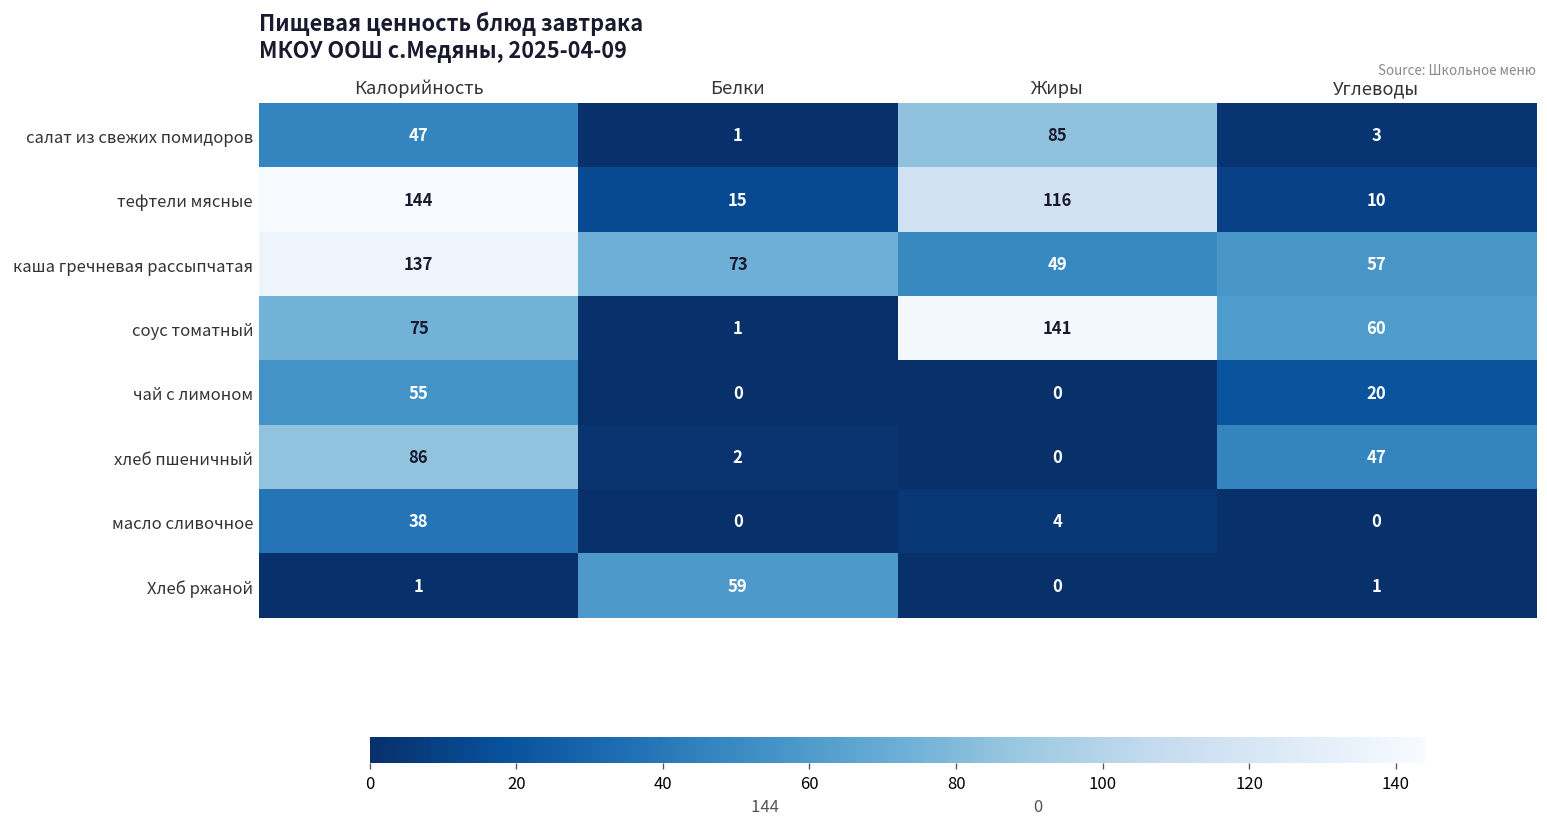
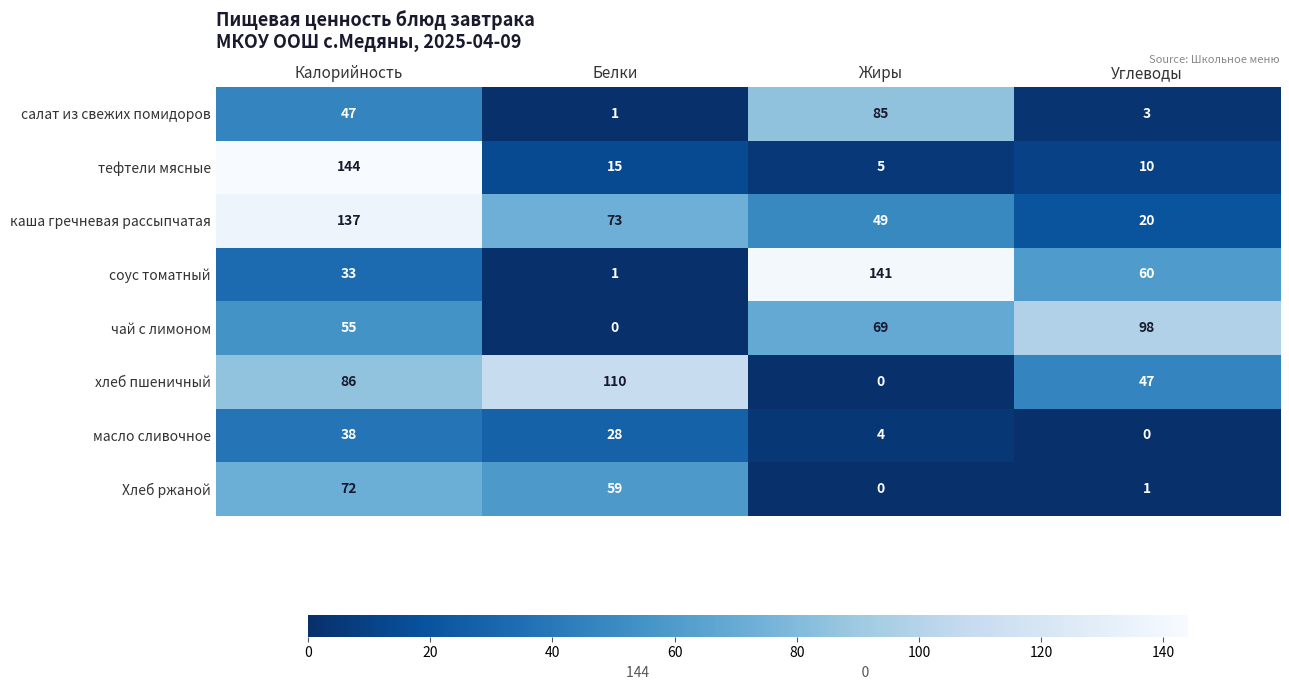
тефтели мясные, Жиры: 116 -> 5
каша гречневая рассыпчатая, Углеводы: 57 -> 20
соус томатный, Калорийность: 75 -> 33
чай с лимоном, Жиры: 0 -> 69
чай с лимоном, Углеводы: 20 -> 98
хлеб пшеничный, Белки: 2 -> 110
масло сливочное, Белки: 0 -> 28
Хлеб ржаной, Калорийность: 1 -> 72
